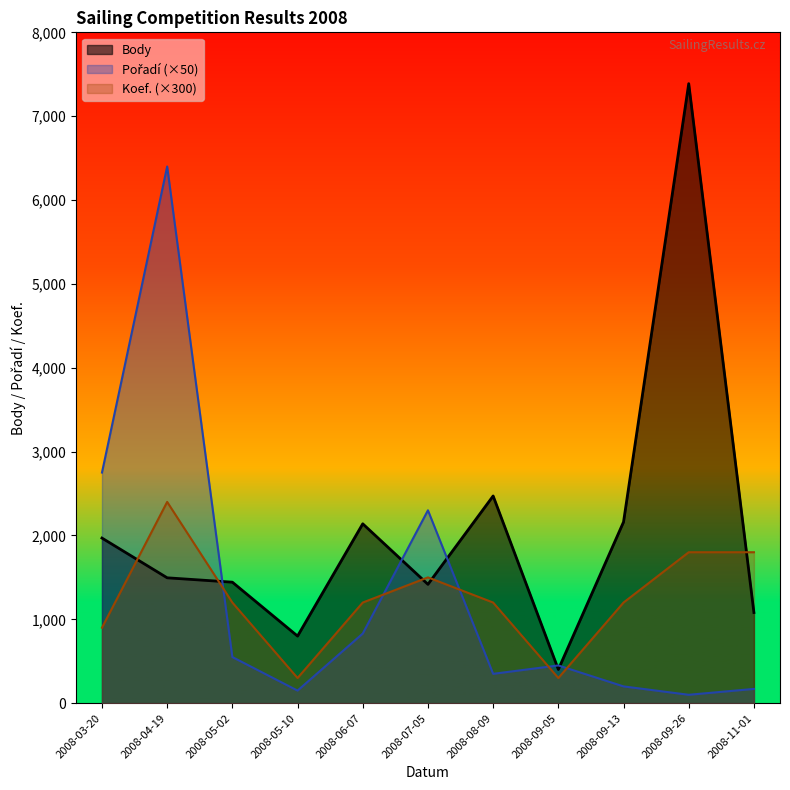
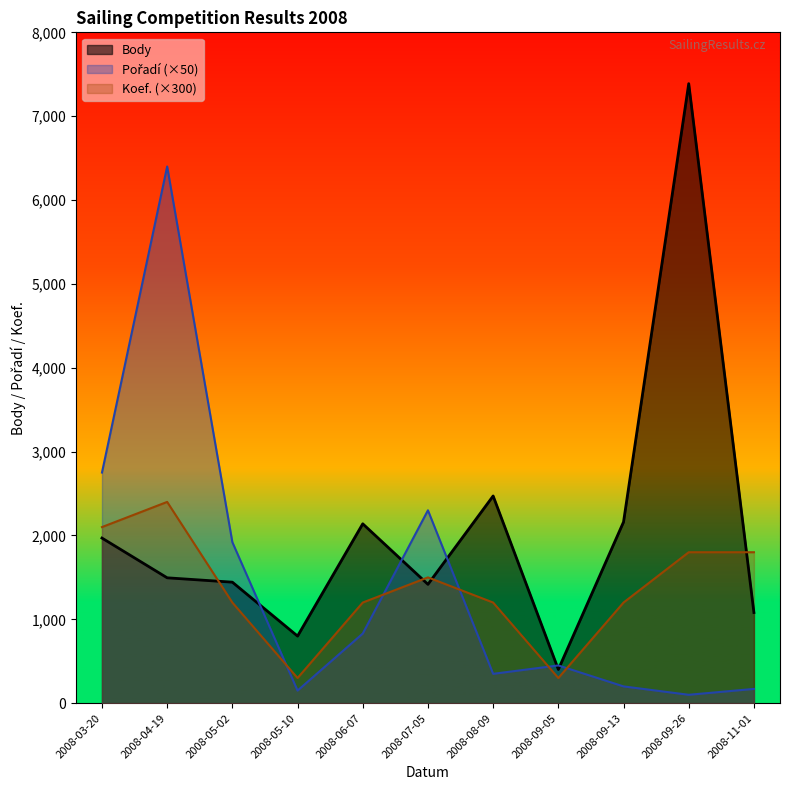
Koef. (×300), 2008-03-20: 900 -> 2,100
Pořadí (×50), 2008-05-02: 600 -> 1,900
